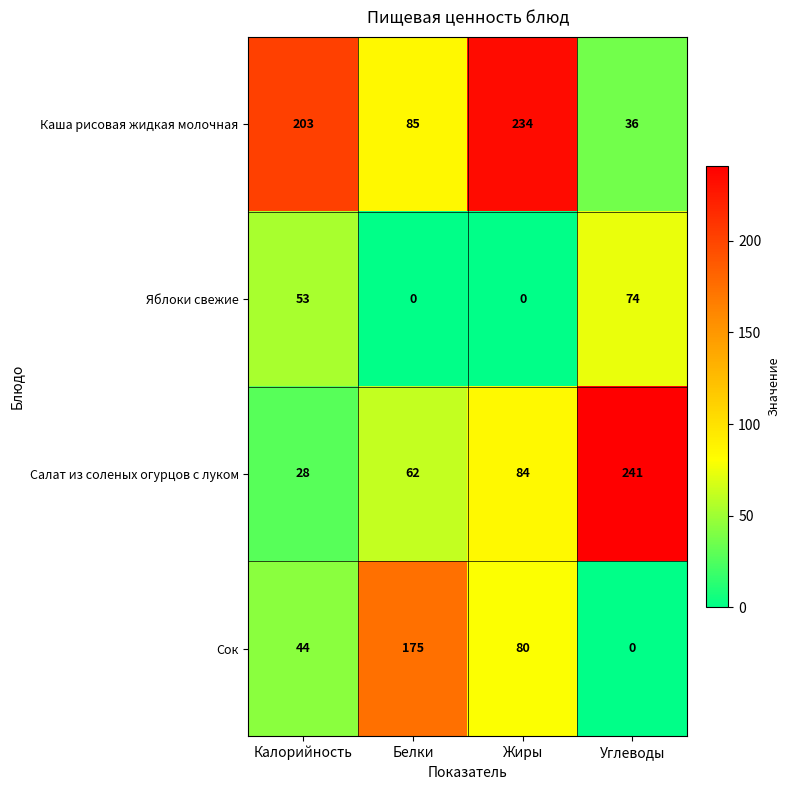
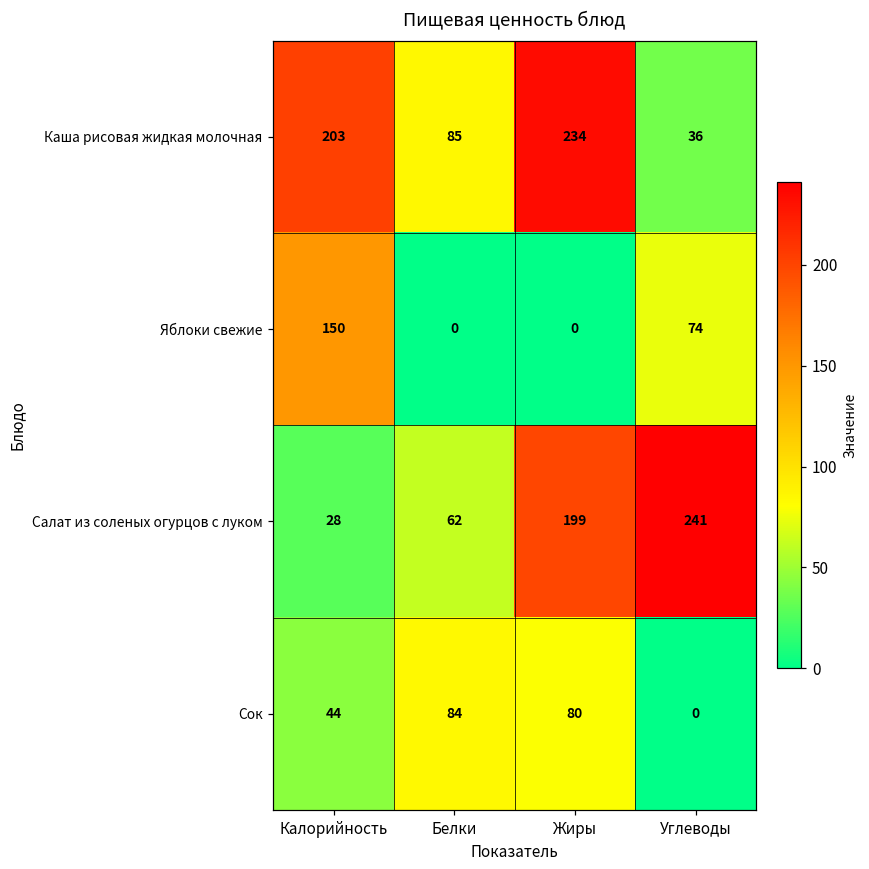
Яблоки свежие, Калорийность: 53 -> 150
Салат из соленых огурцов с луком, Жиры: 84 -> 199
Сок, Белки: 175 -> 84
